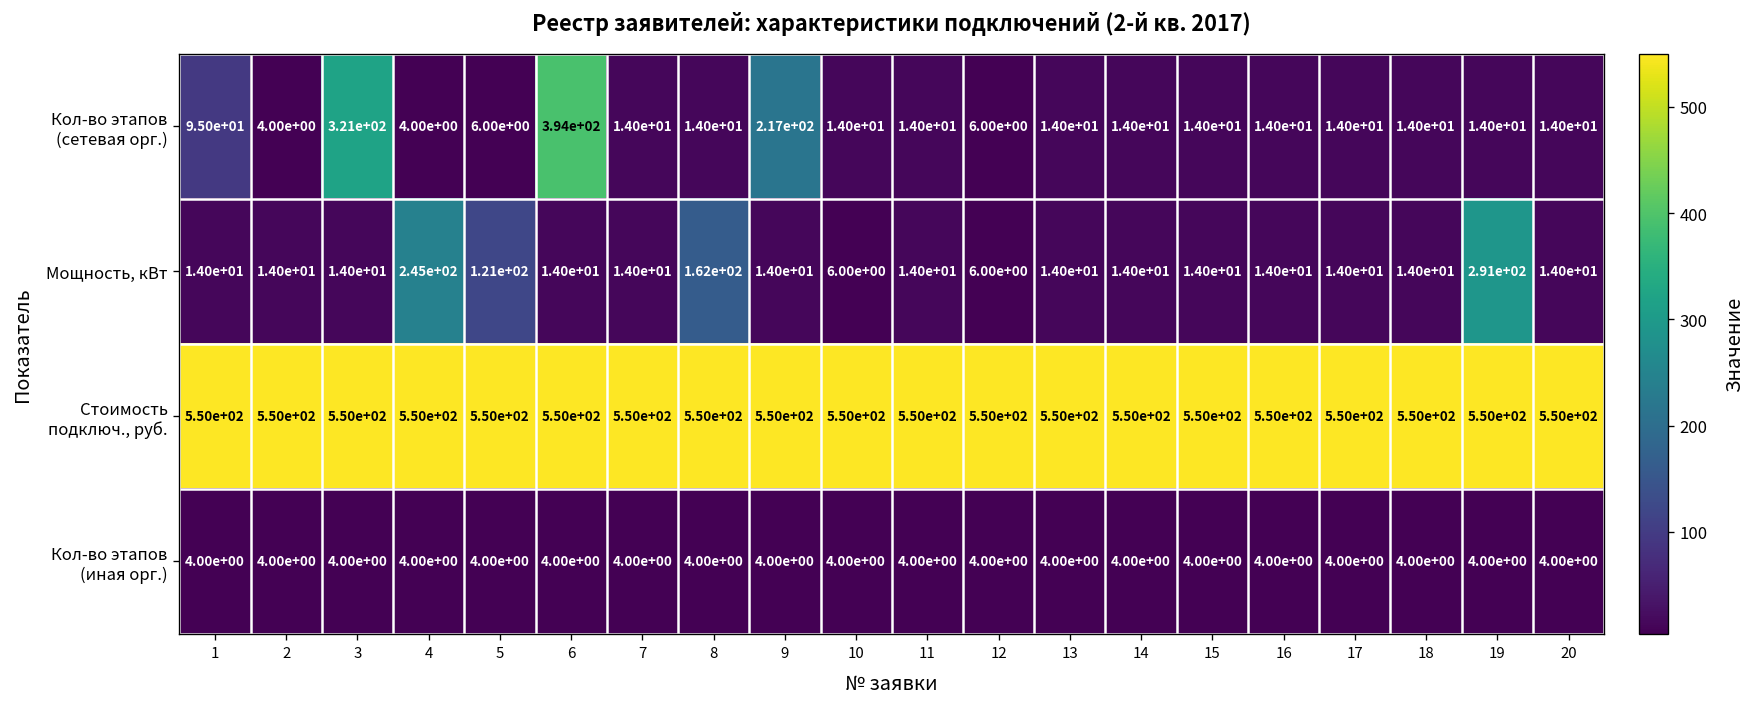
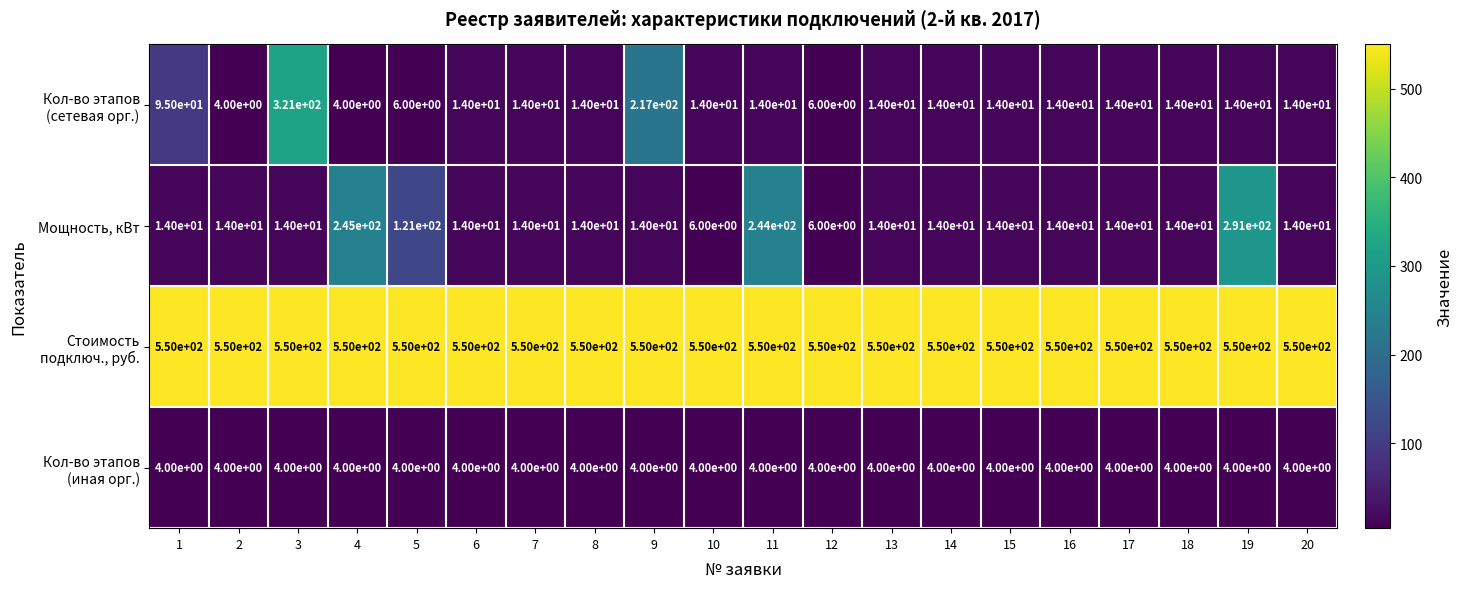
Кол-во этапов (сетевая орг.), 6: 3.94e+02 -> 1.40e+01
Мощность, кВт, 8: 1.62e+02 -> 1.40e+01
Мощность, кВт, 11: 1.40e+01 -> 2.44e+02
